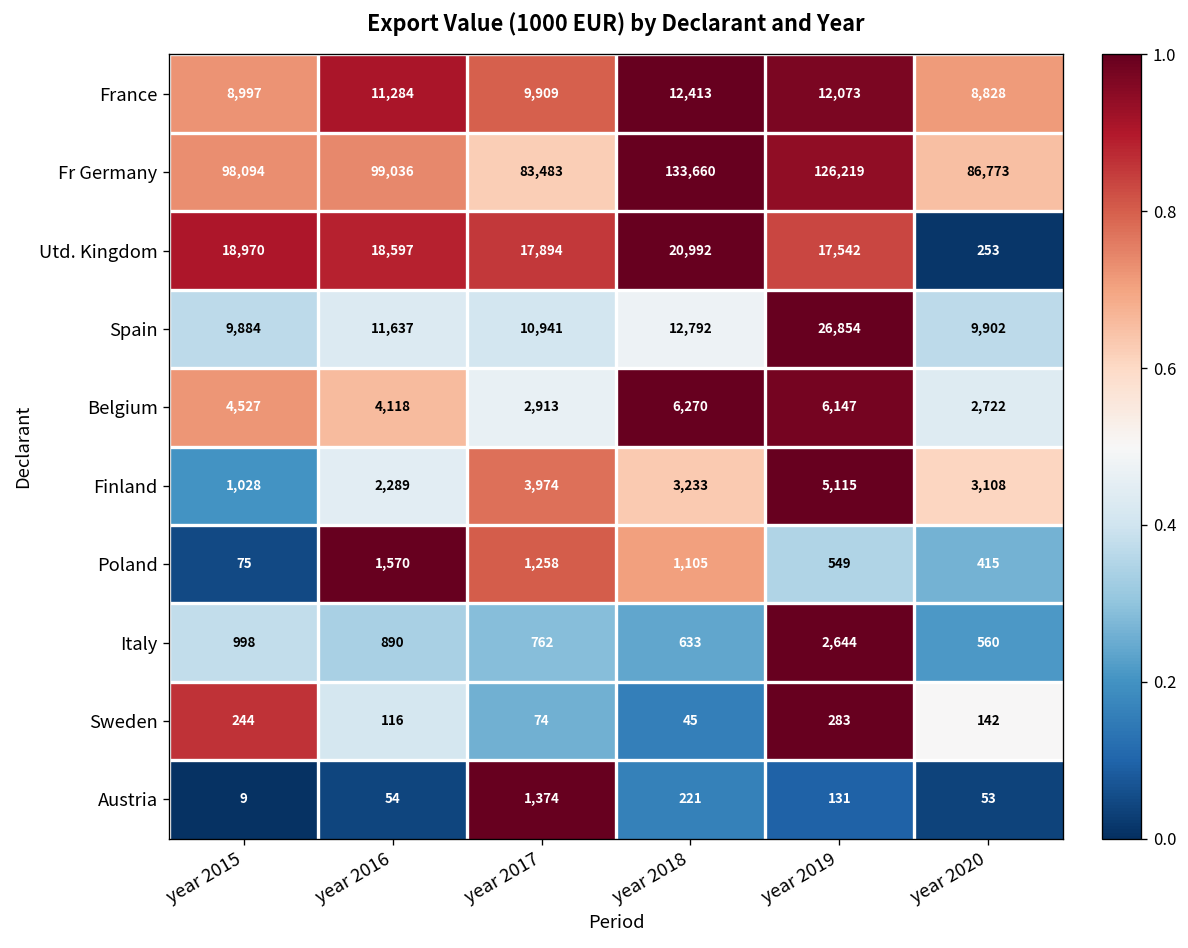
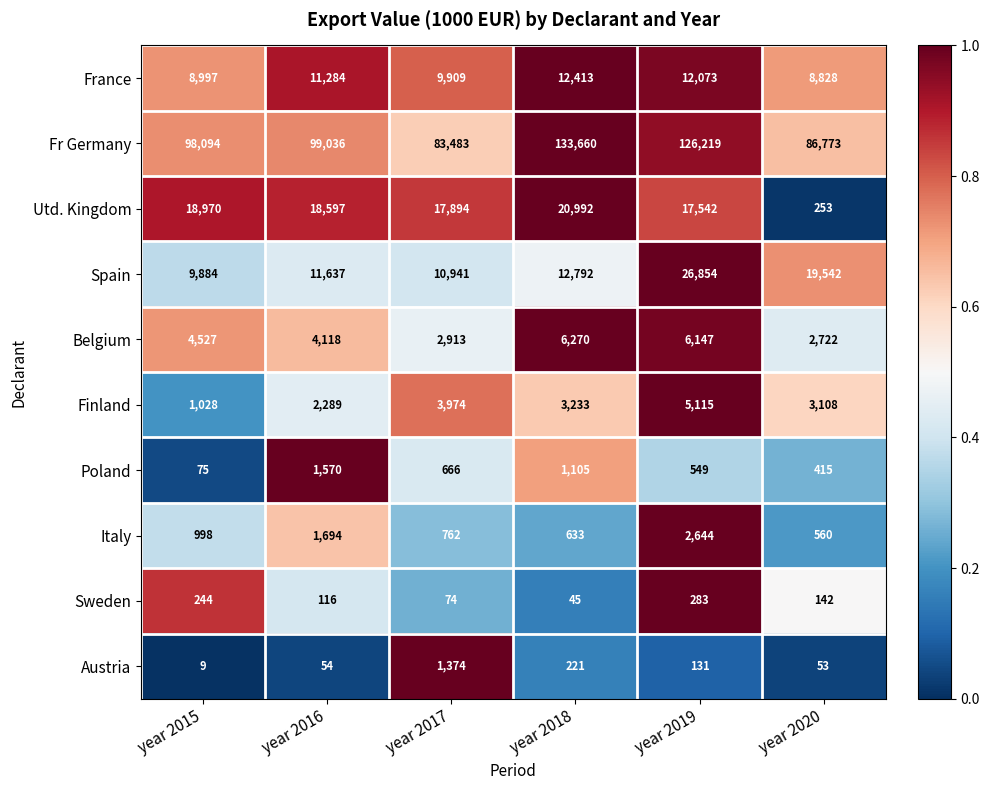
Spain, year 2020: 9,902 -> 19,542
Poland, year 2017: 1,258 -> 666
Italy, year 2016: 890 -> 1,694
